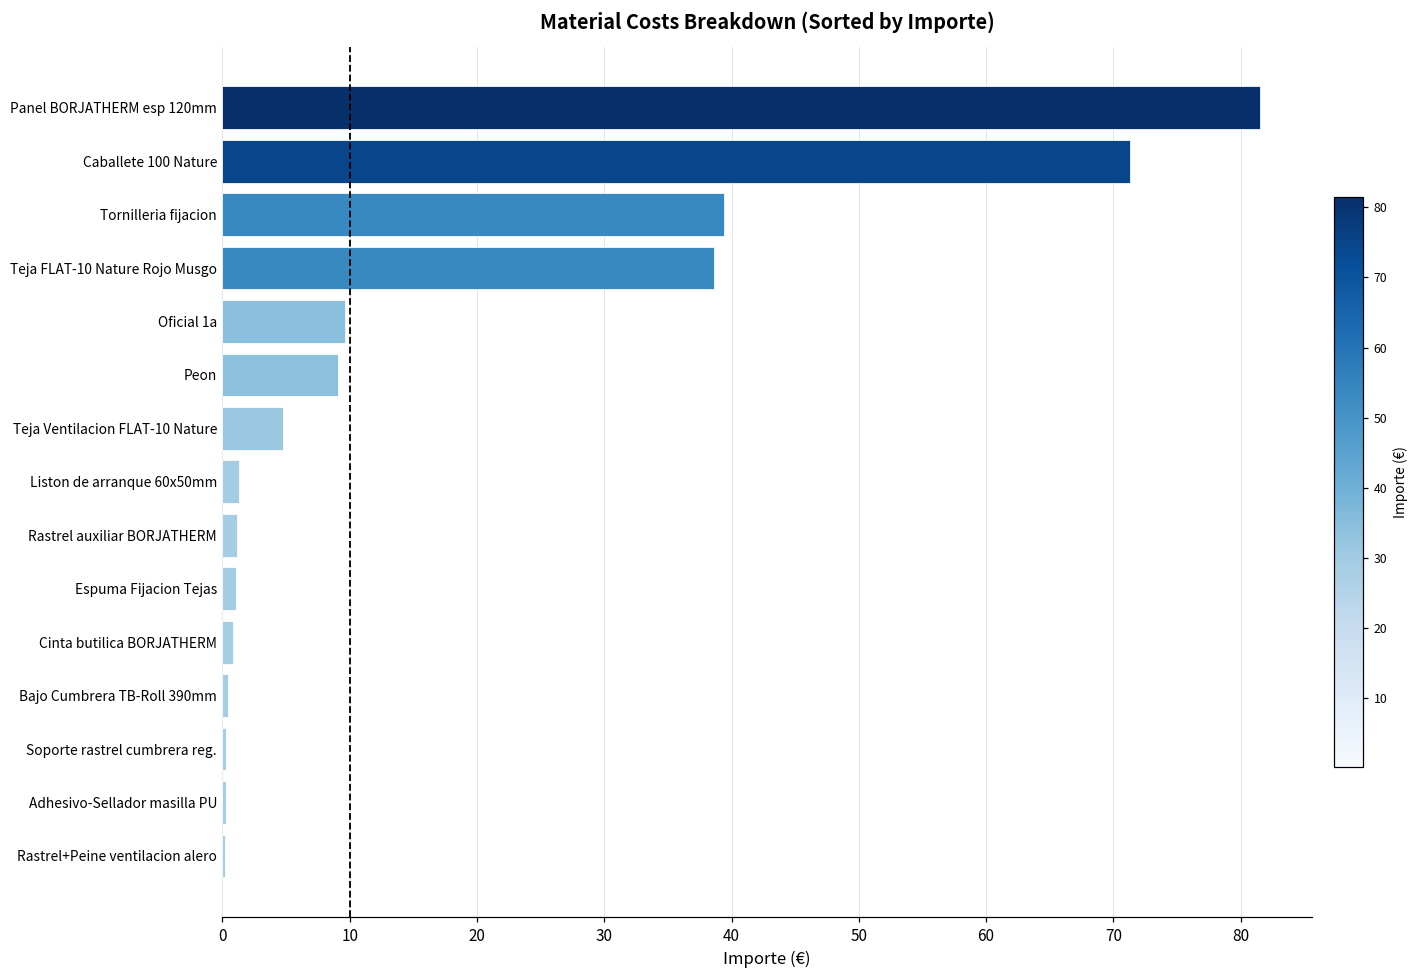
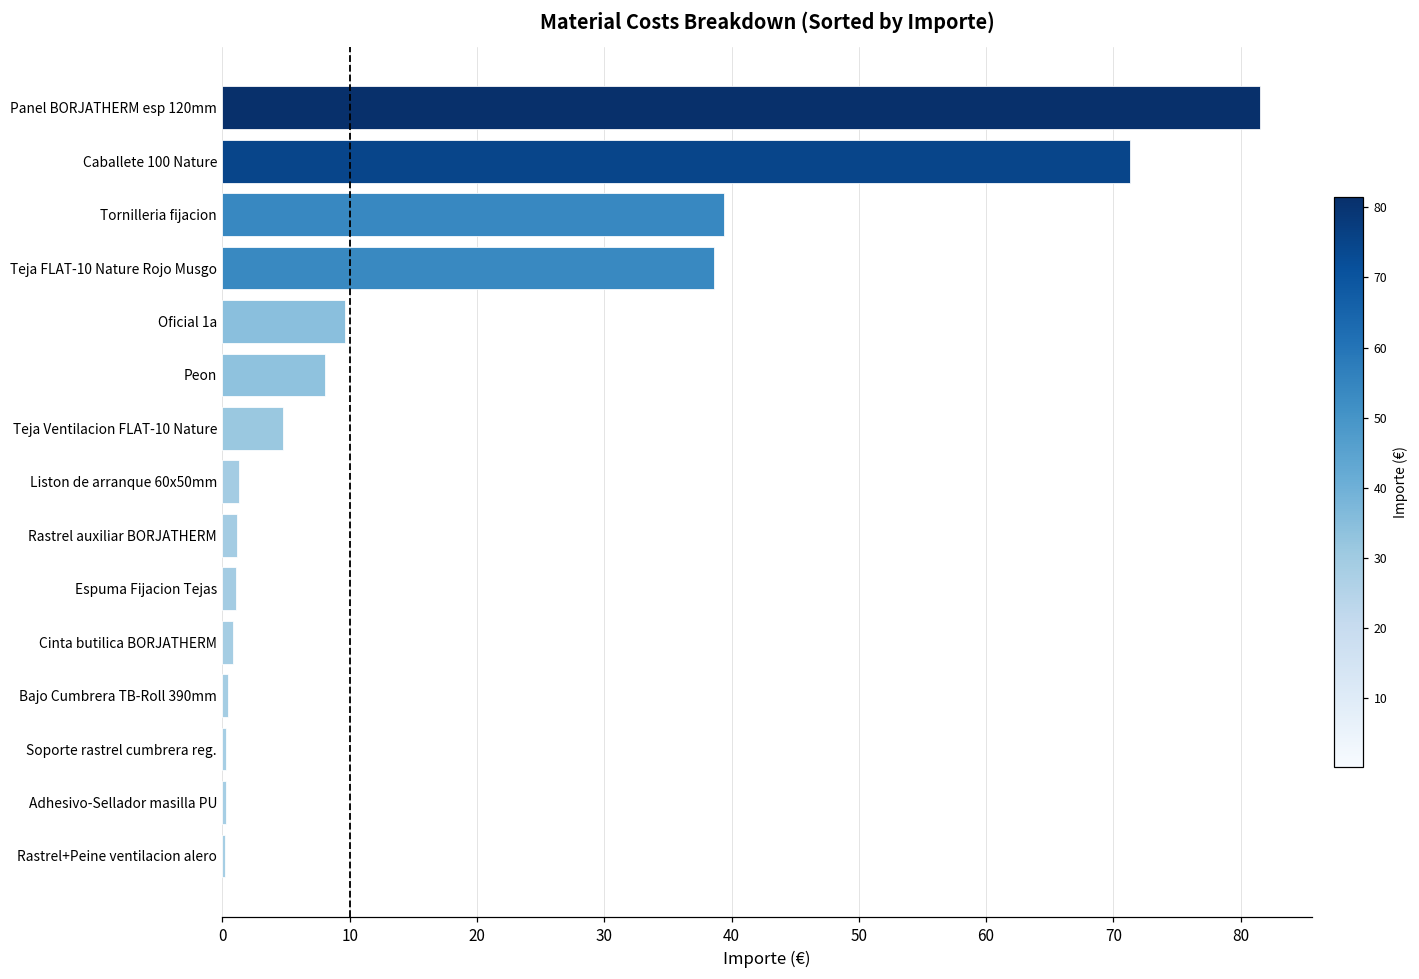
Peon: 9.0 -> 8.1
